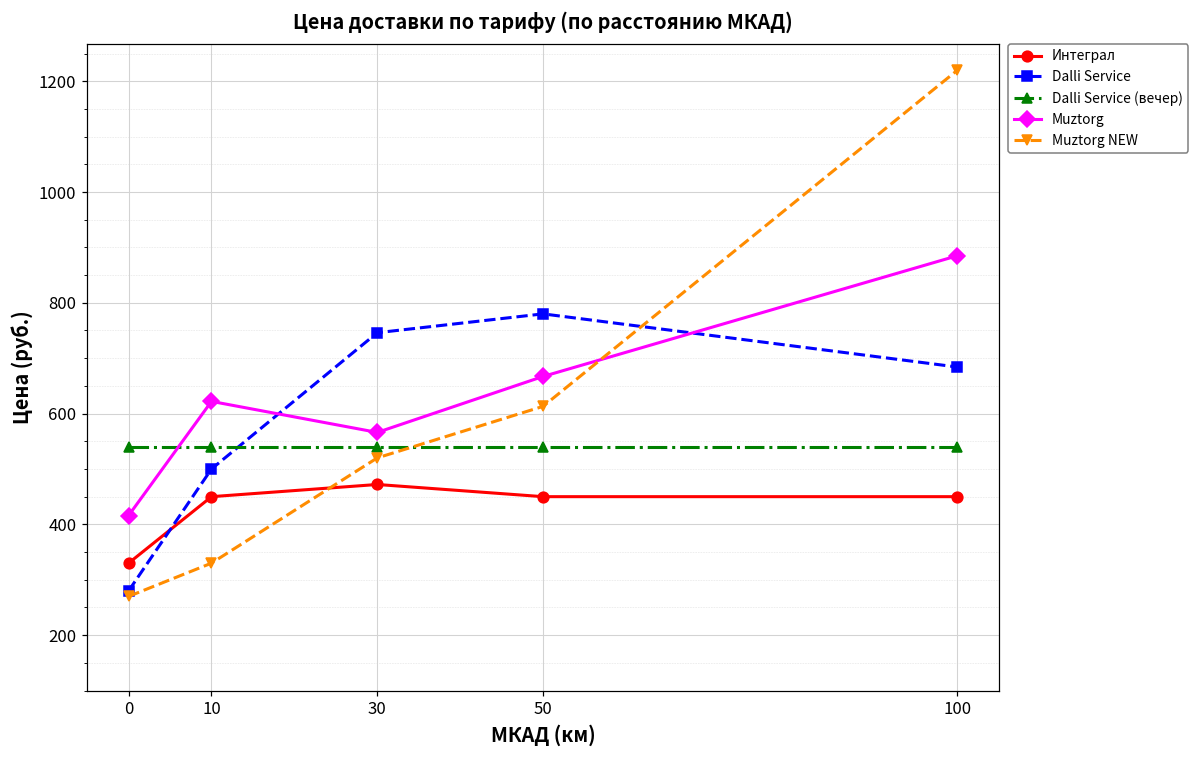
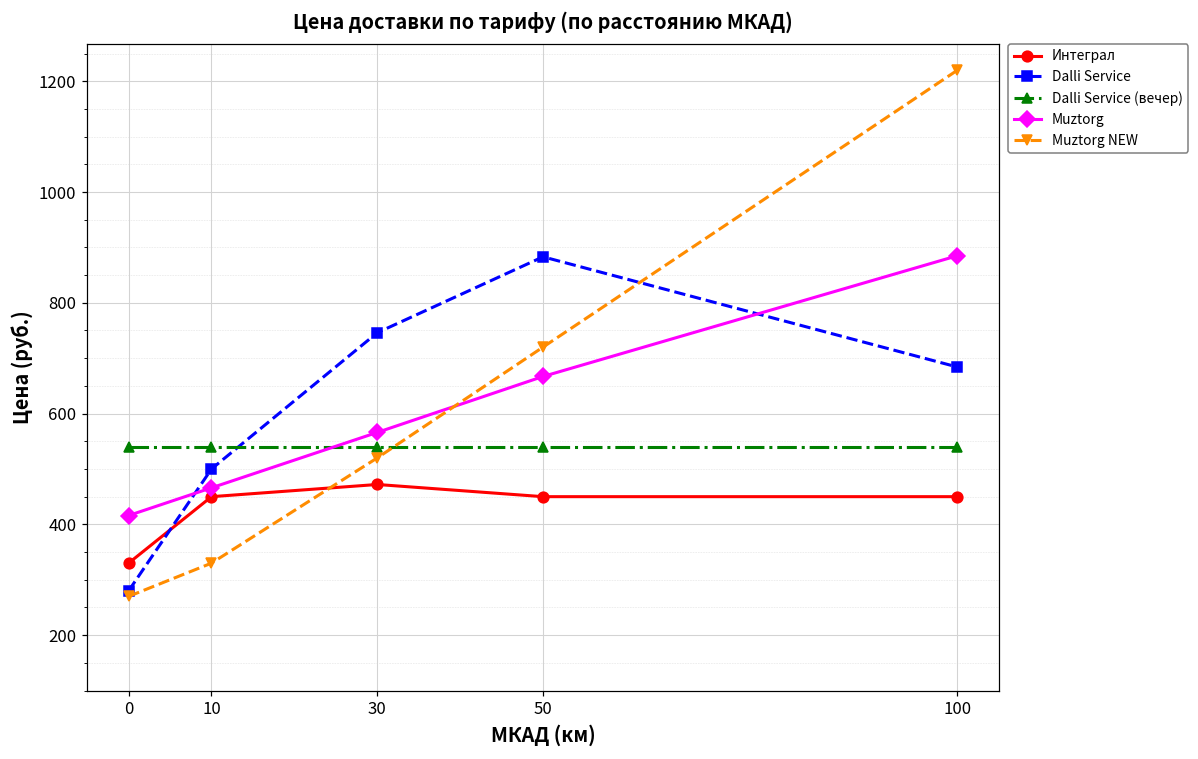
Muztorg, 10: 620 -> 470
Dalli Service, 50: 780 -> 880
Muztorg NEW, 50: 610 -> 720
